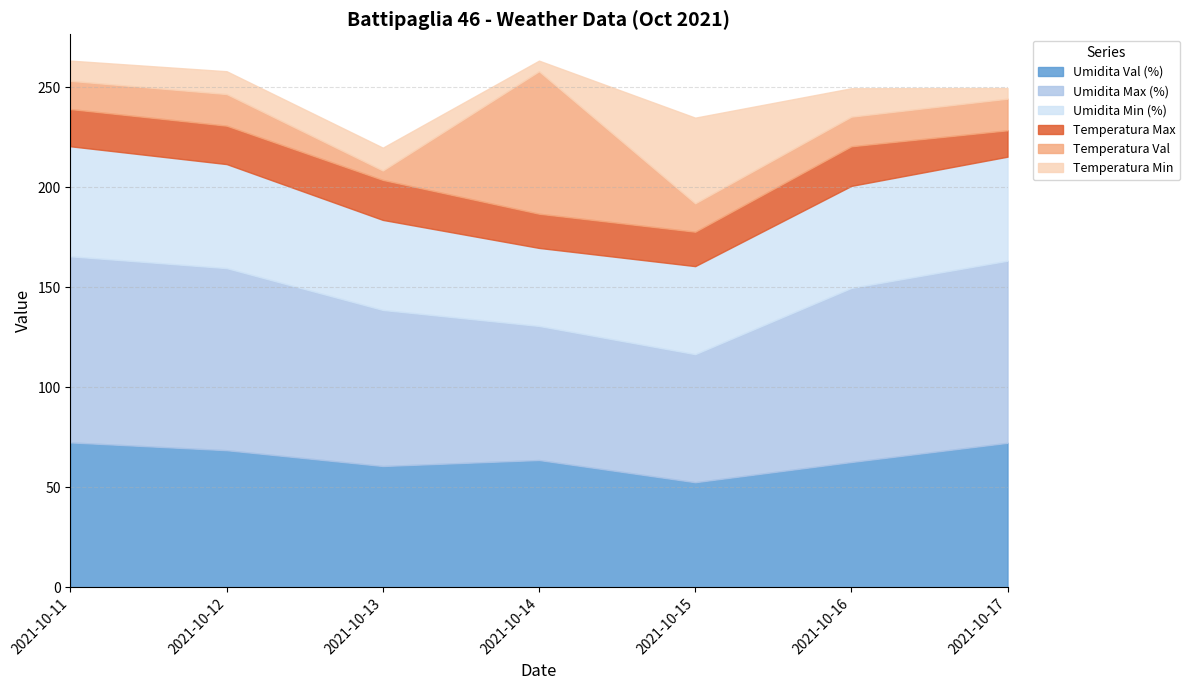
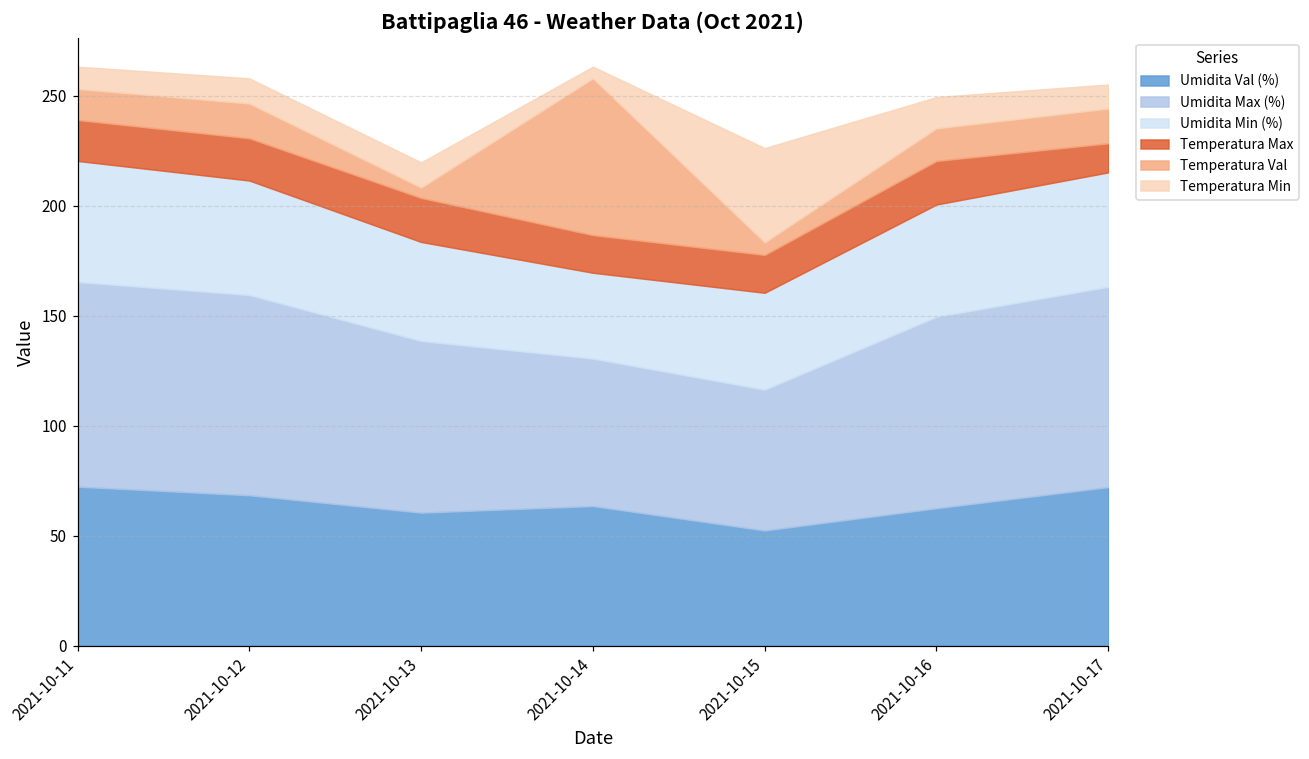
Temperatura Val, 2021-10-15: 14 -> 6
Temperatura Min, 2021-10-17: 5 -> 11
